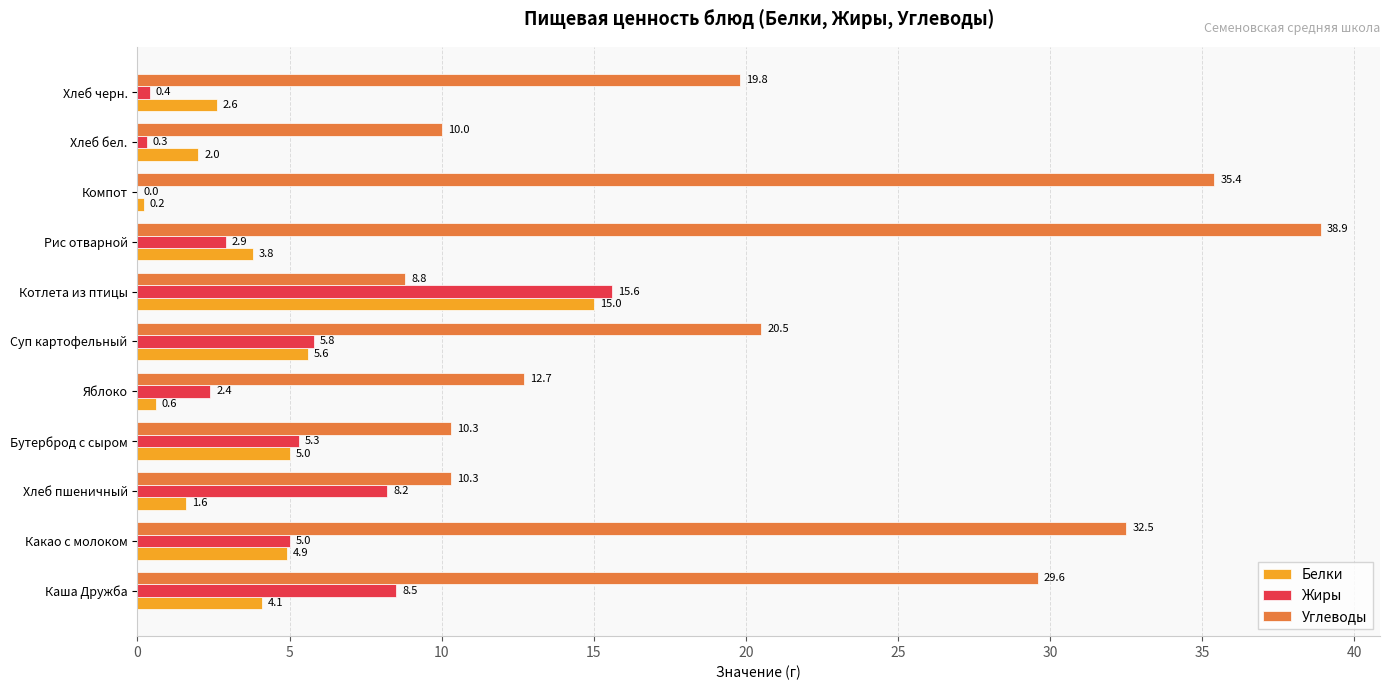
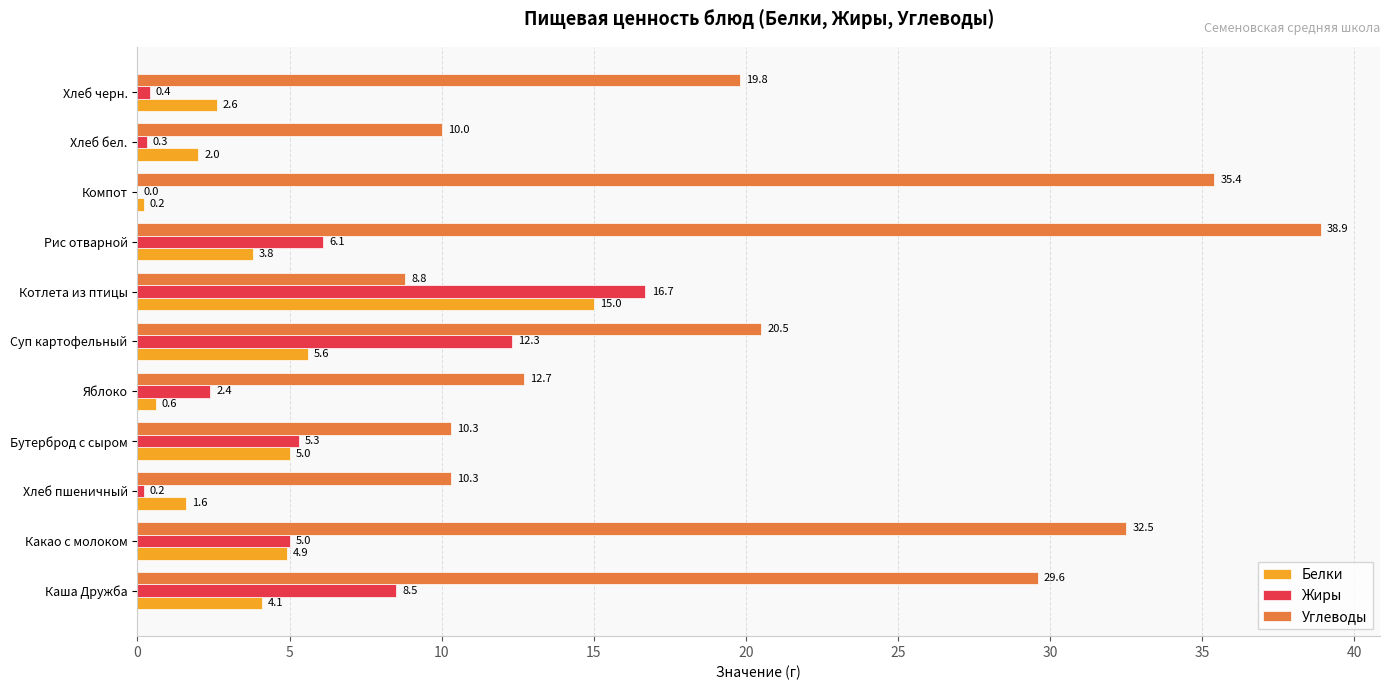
Жиры, Рис отварной: 2.9 -> 6.1
Жиры, Котлета из птицы: 15.6 -> 16.7
Жиры, Суп картофельный: 5.8 -> 12.3
Жиры, Хлеб пшеничный: 8.2 -> 0.2
